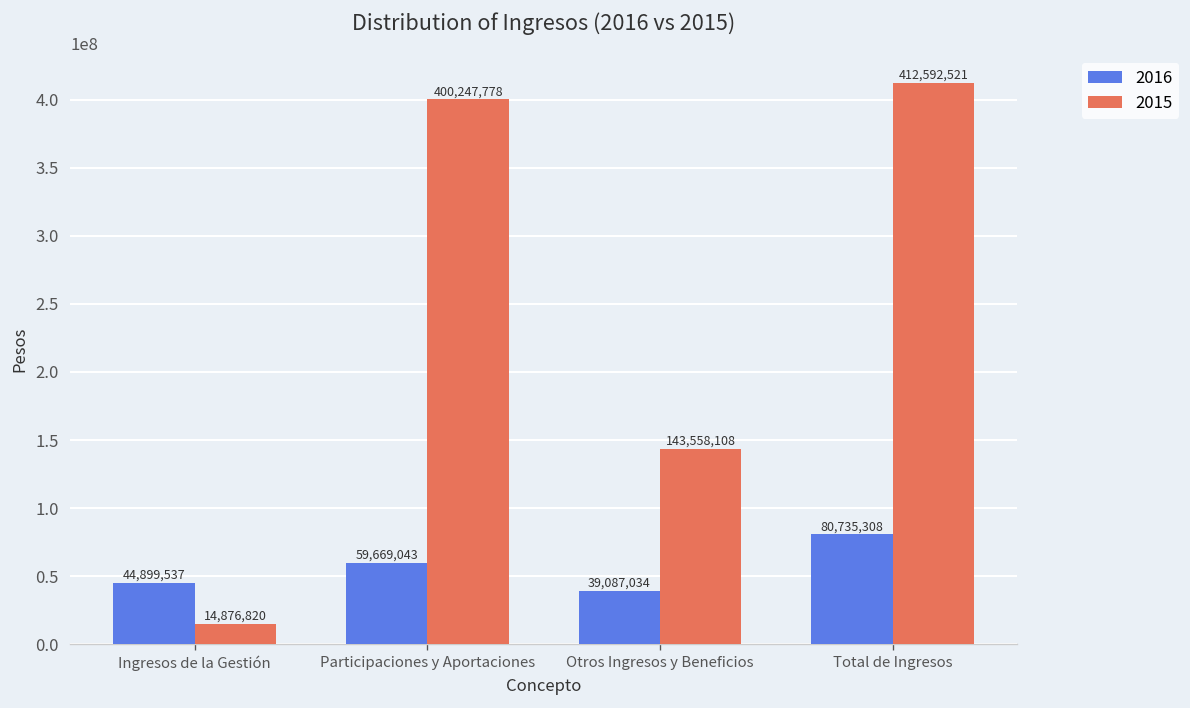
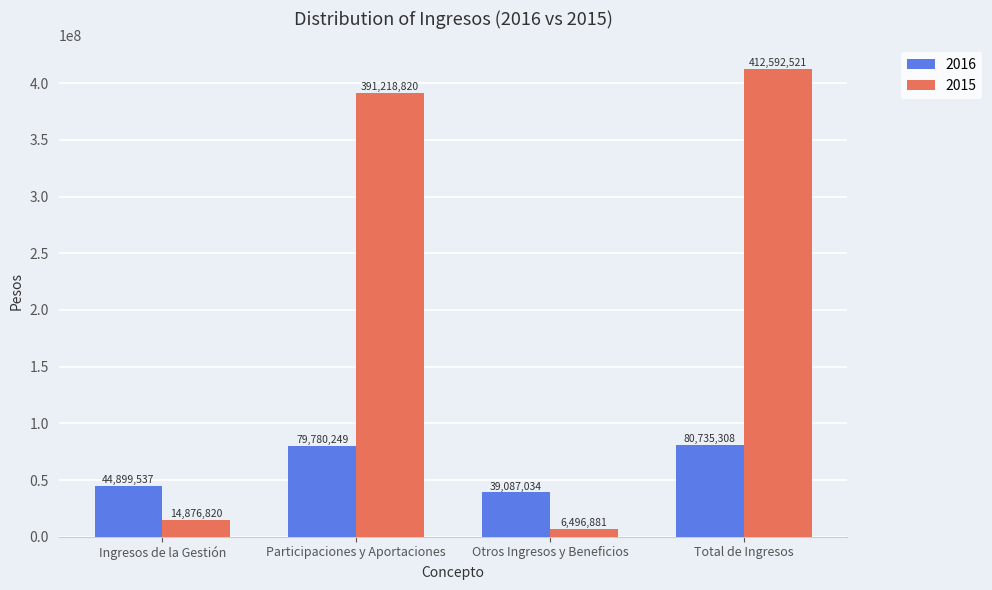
2016, Participaciones y Aportaciones: 59,669,043 -> 79,780,249
2015, Participaciones y Aportaciones: 400,247,778 -> 391,218,820
2015, Otros Ingresos y Beneficios: 143,558,108 -> 6,496,881
